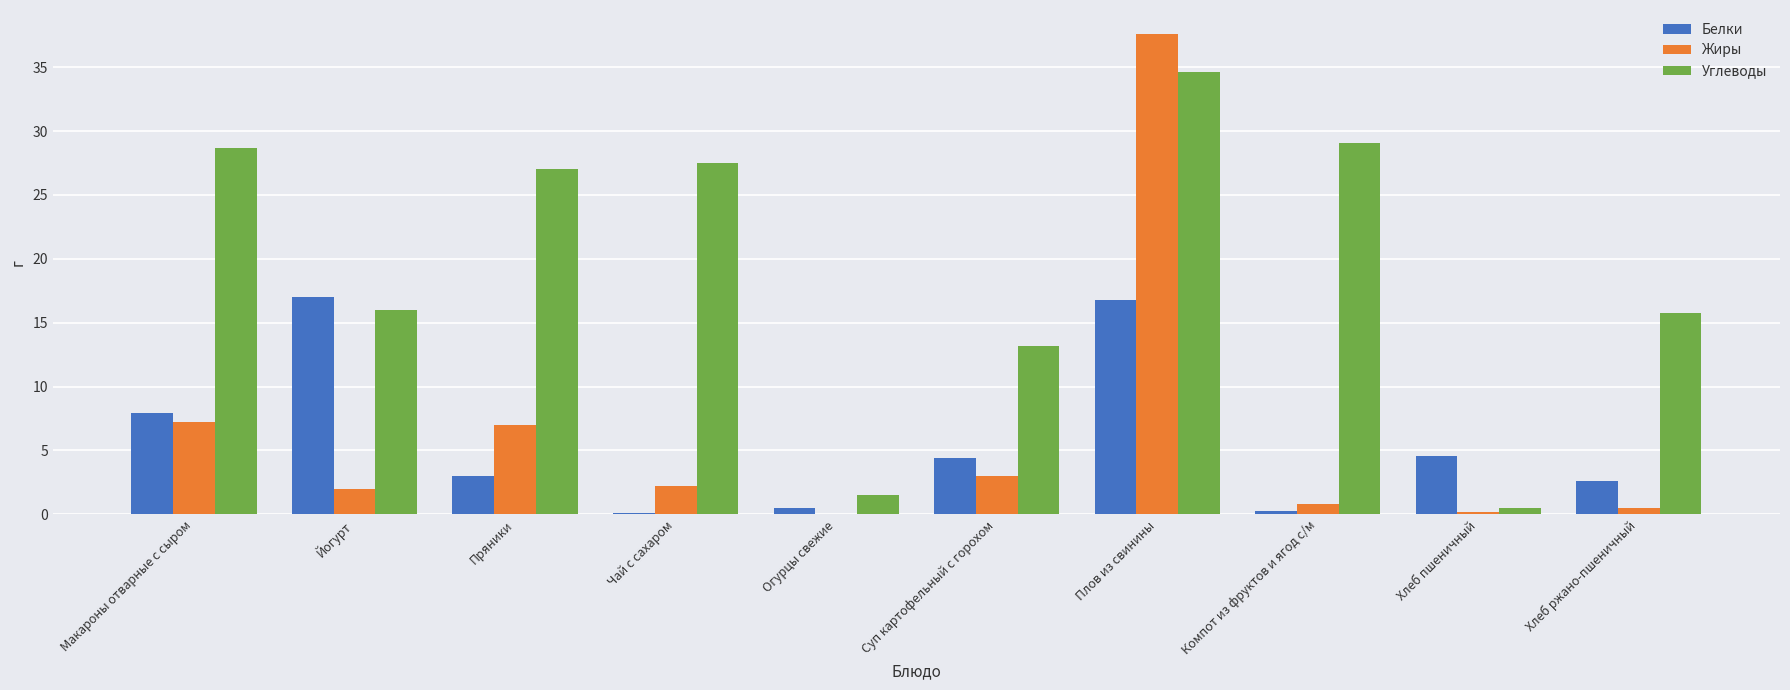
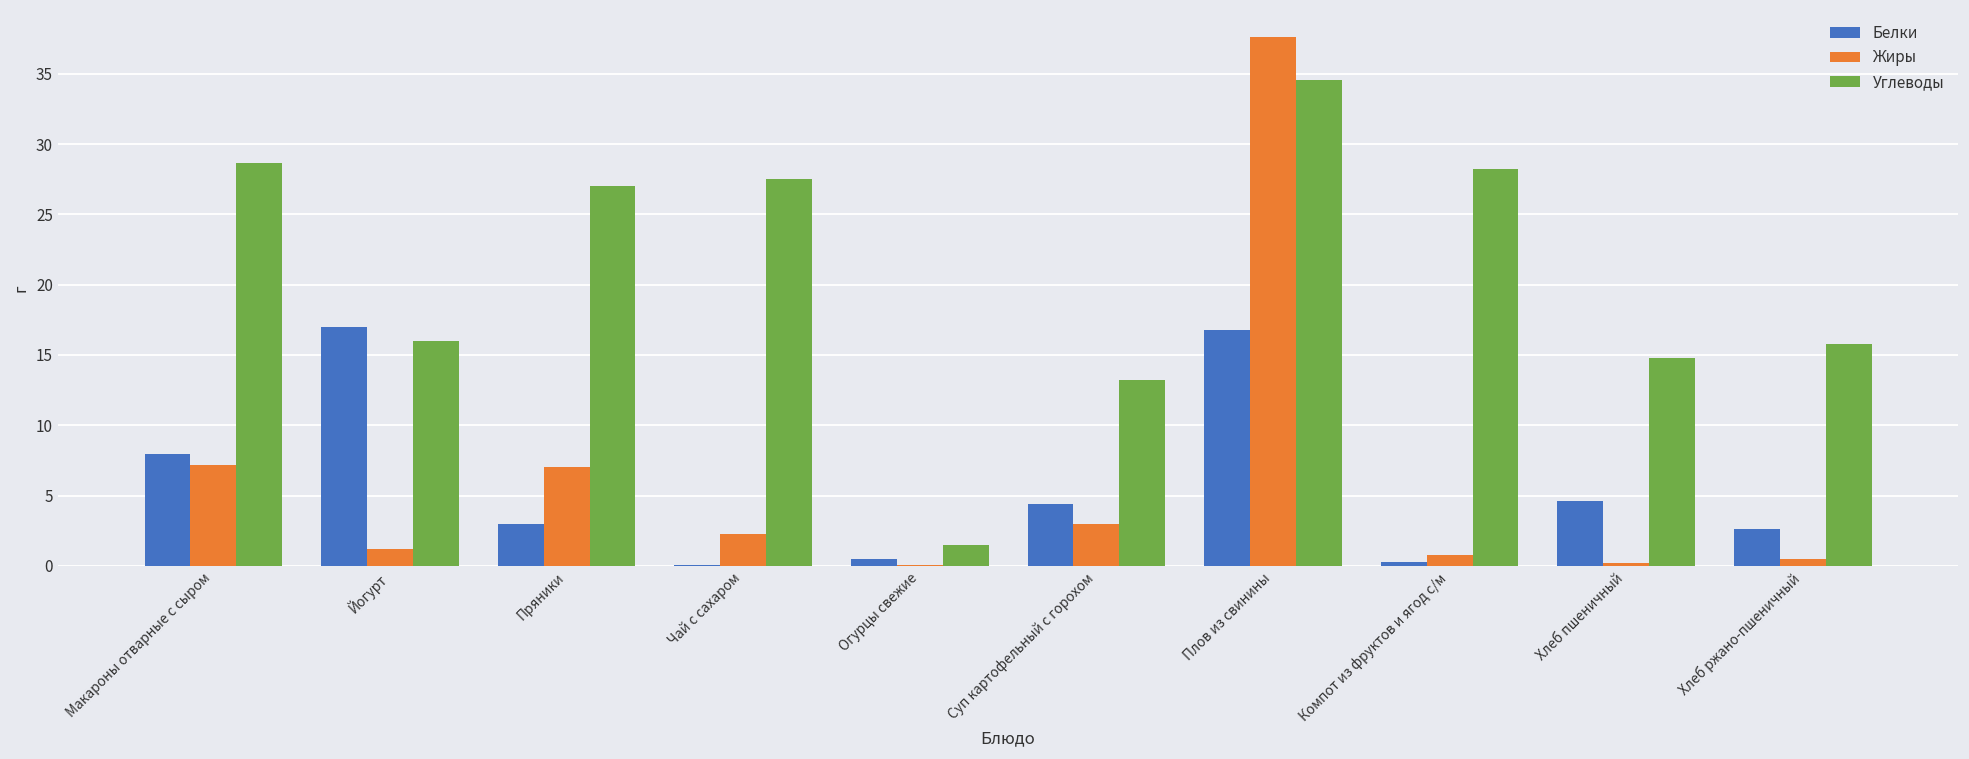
Жиры, Йогурт: 2.0 -> 1.2
Углеводы, Компот из фруктов и ягод с/м: 29.1 -> 28.3
Углеводы, Хлеб пшеничный: 0.5 -> 14.8
